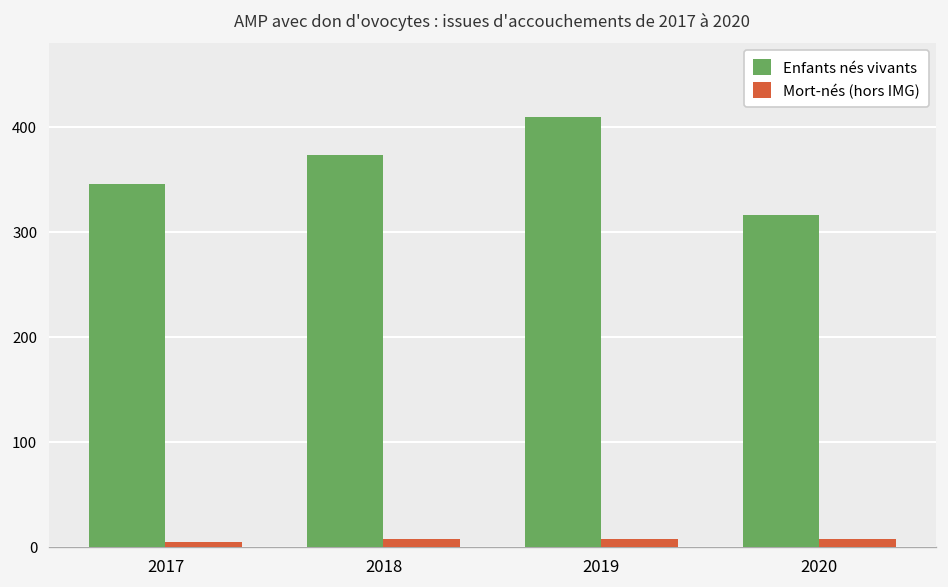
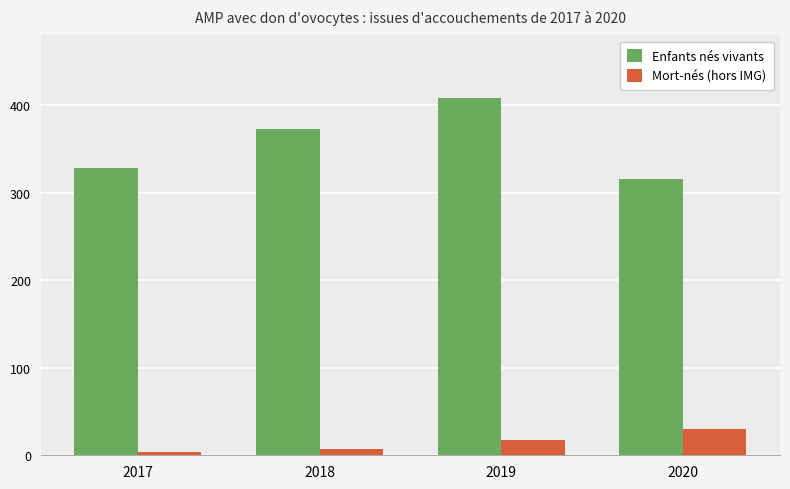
Enfants nés vivants, 2017: 350 -> 330
Mort-nés (hors IMG), 2019: 10 -> 20
Mort-nés (hors IMG), 2020: 10 -> 30
